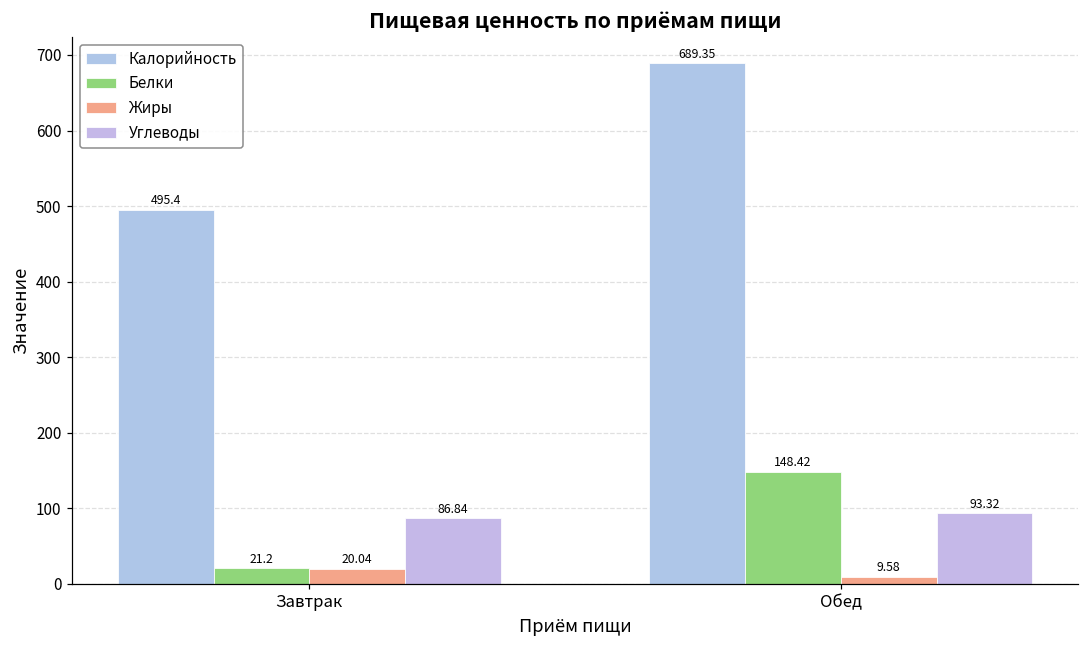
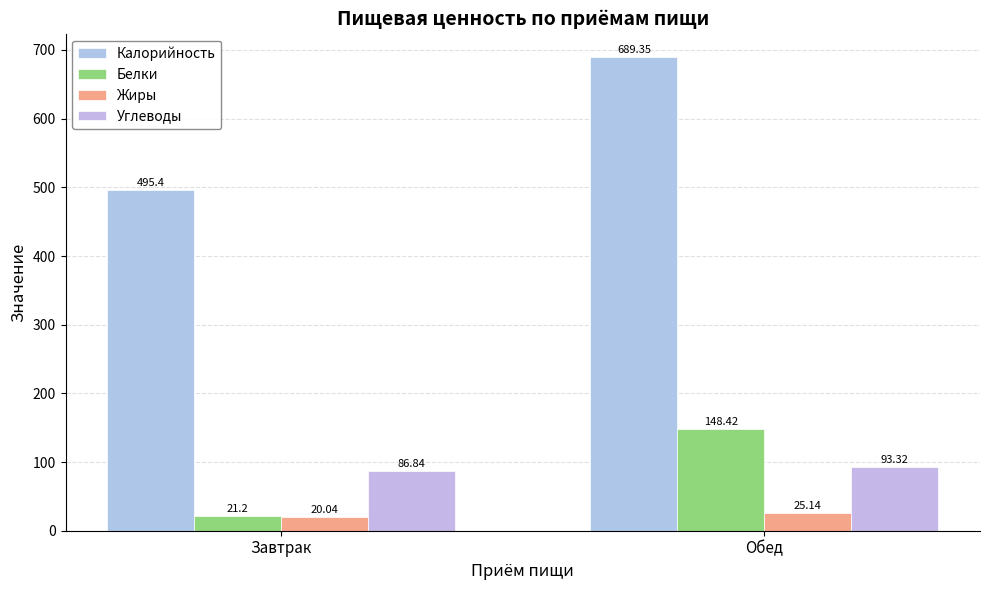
Жиры, Обед: 9.58 -> 25.14
